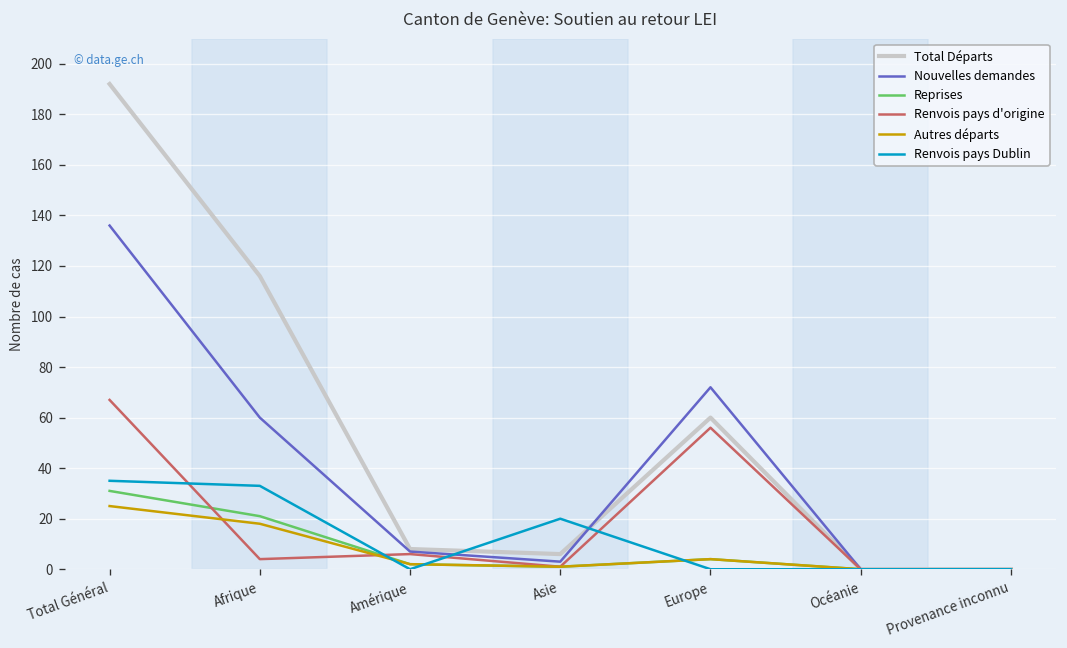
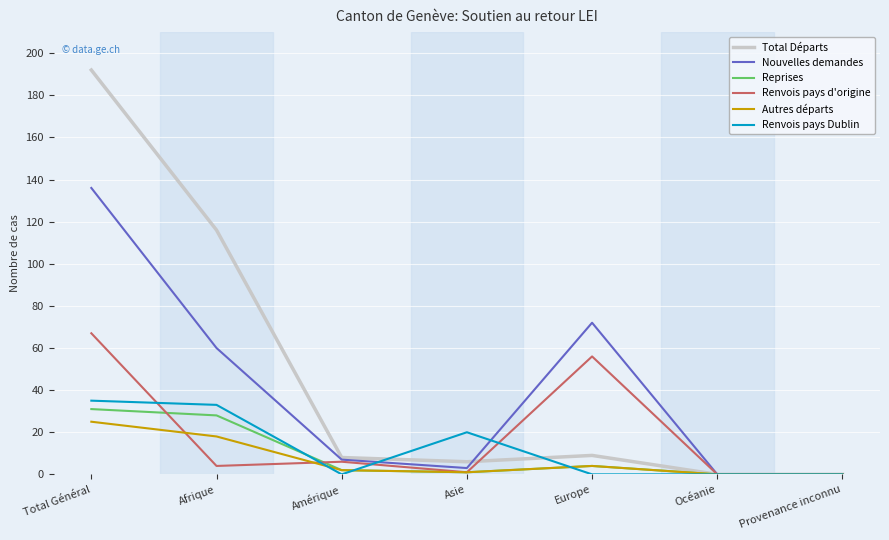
Reprises, Afrique: 21 -> 28
Total Départs, Europe: 60 -> 9
